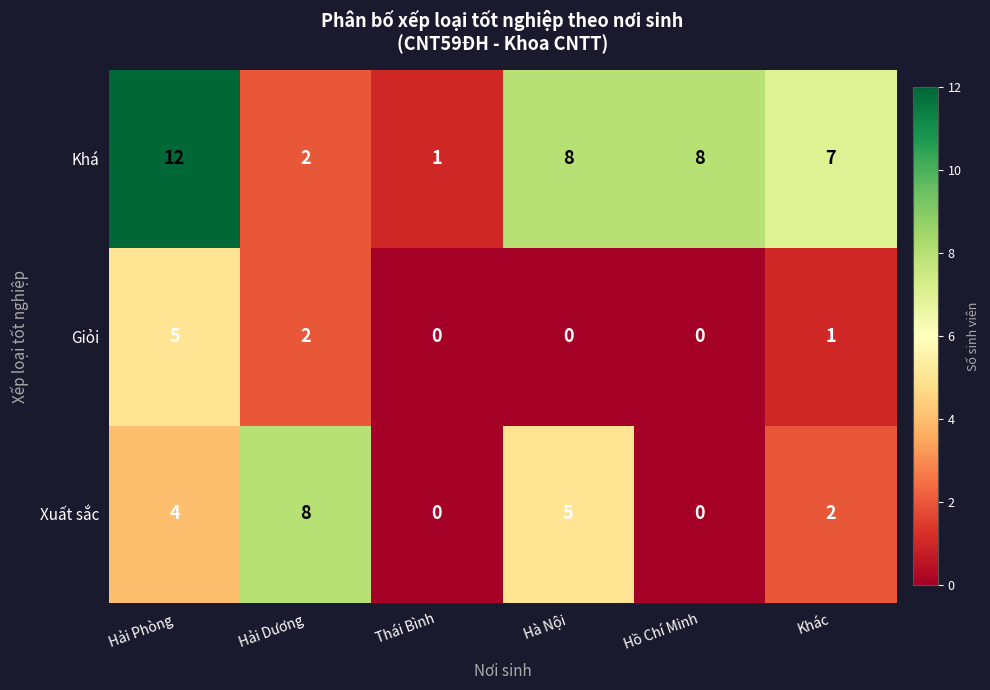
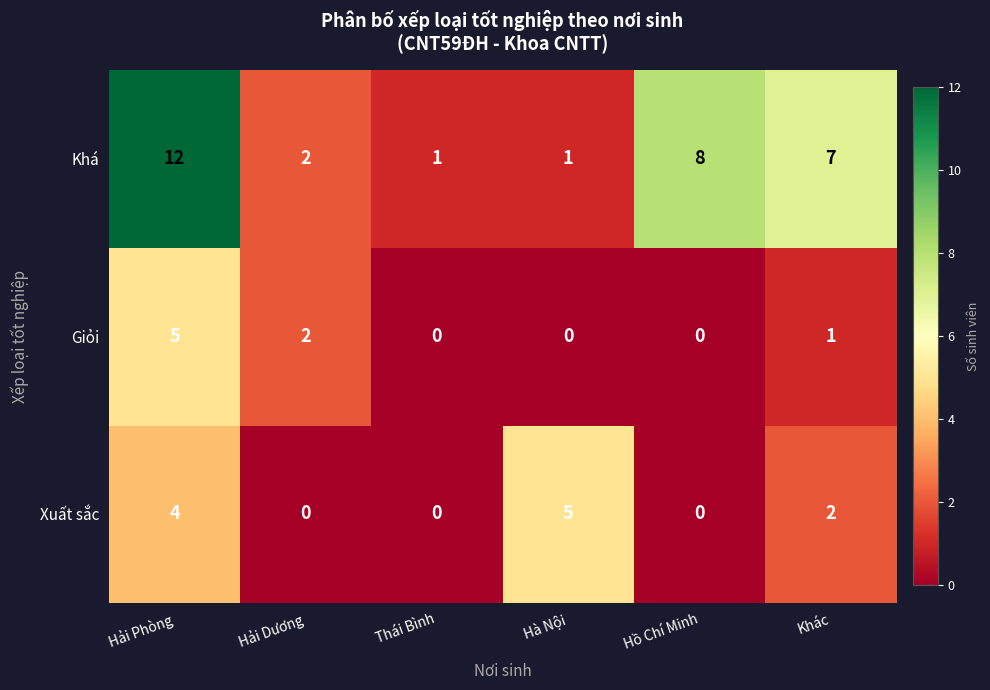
Khá, Hà Nội: 8 -> 1
Xuất sắc, Hải Dương: 8 -> 0
